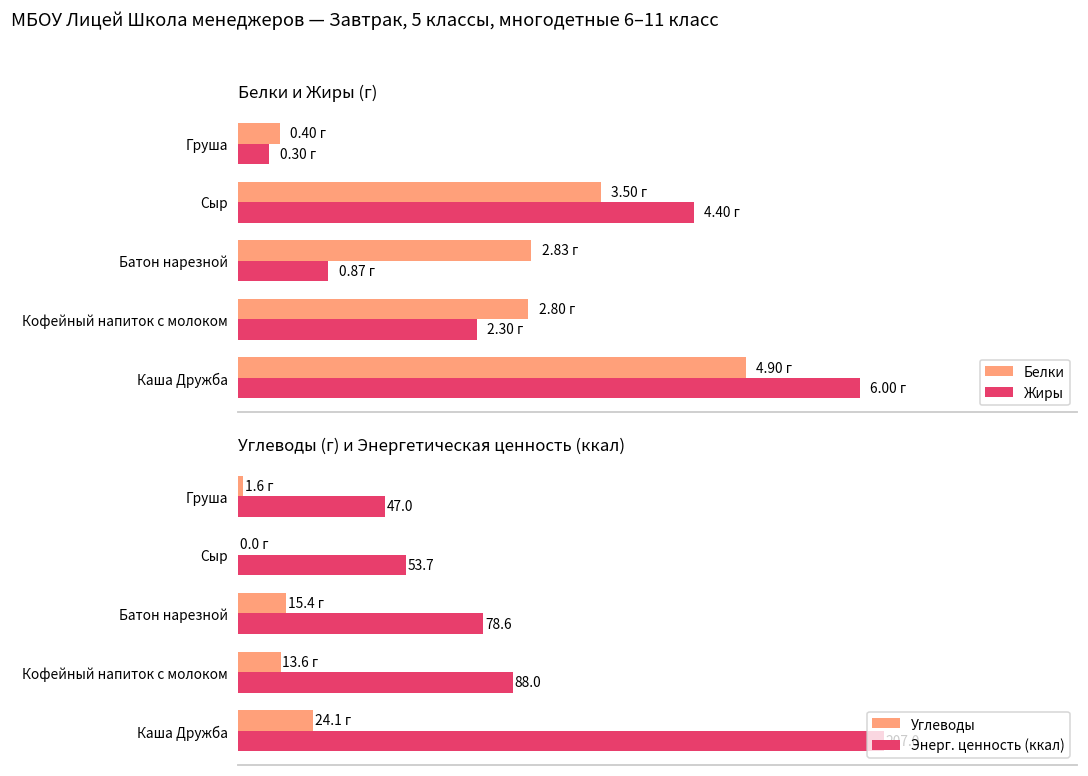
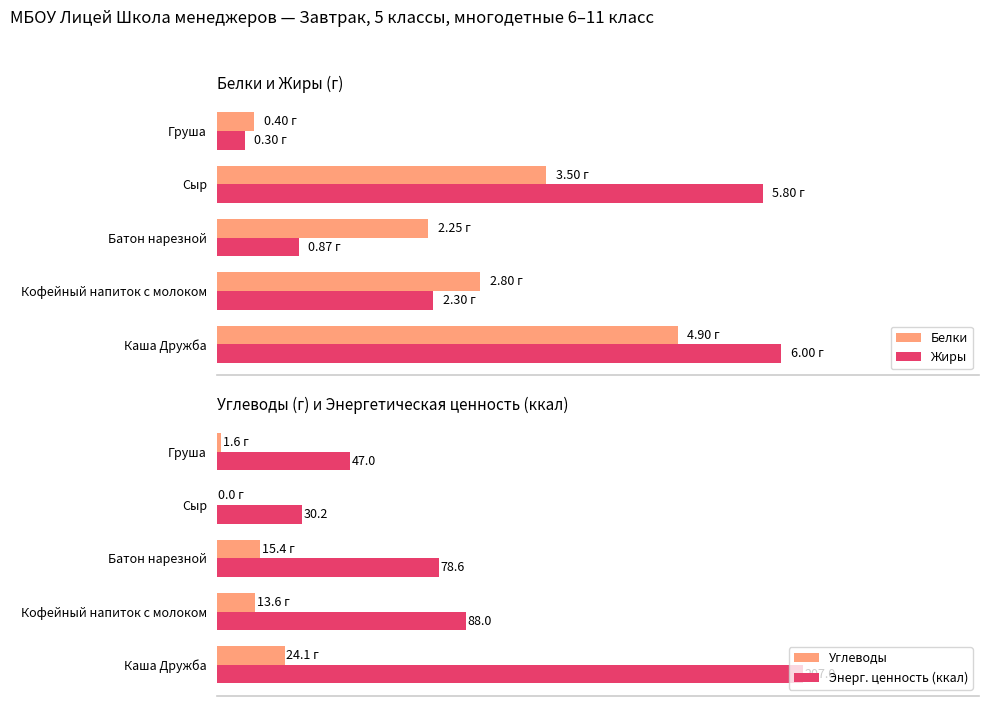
Белки и Жиры (г), Жиры, Сыр: 4.40 -> 5.80
Белки и Жиры (г), Белки, Батон нарезной: 2.83 -> 2.25
Углеводы (г) и Энергетическая ценность (ккал), Энерг. ценность (ккал), Сыр: 53.7 -> 30.2
